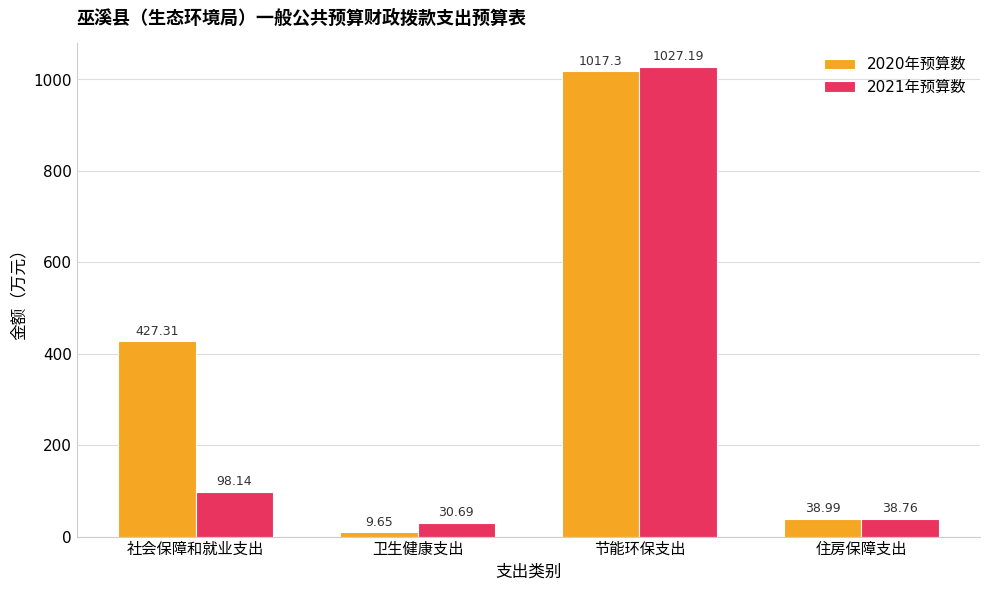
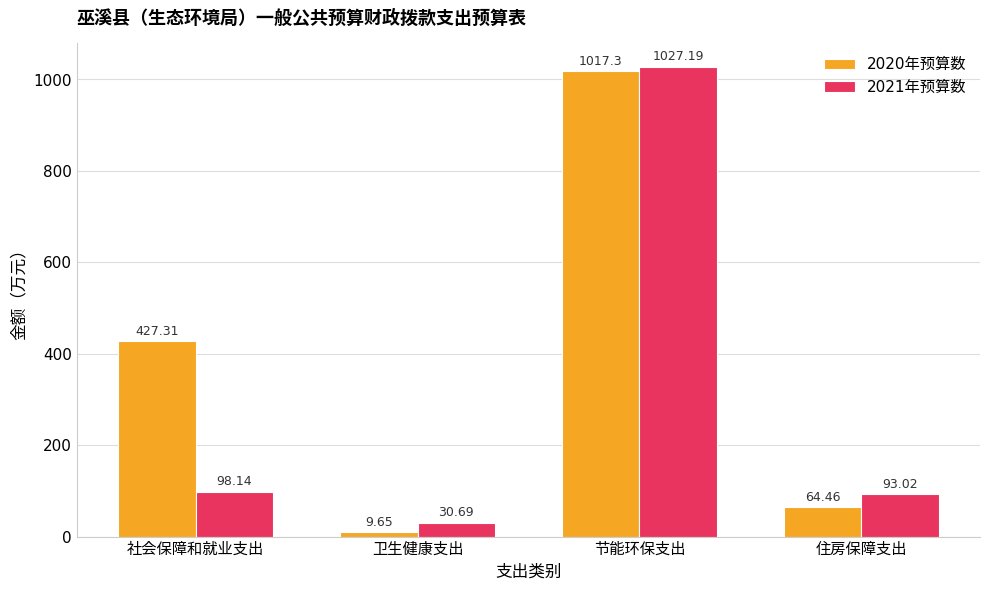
2020年预算数, 住房保障支出: 38.99 -> 64.46
2021年预算数, 住房保障支出: 38.76 -> 93.02
